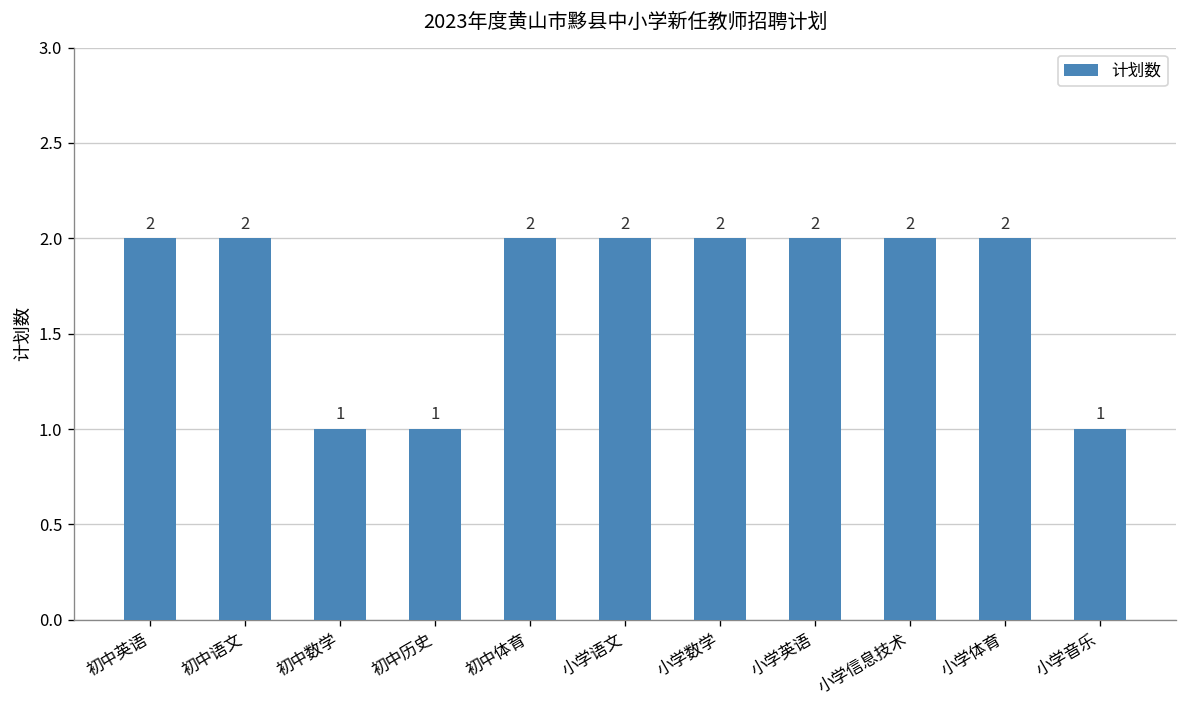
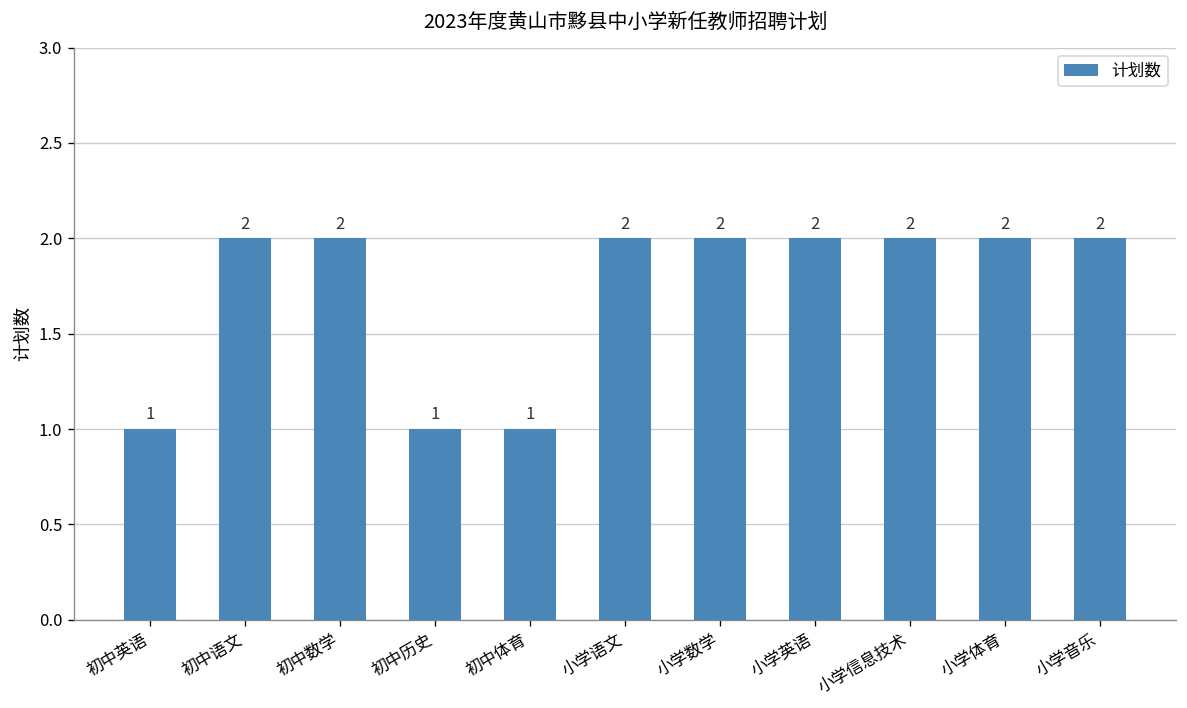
初中英语: 2 -> 1
初中数学: 1 -> 2
初中体育: 2 -> 1
小学音乐: 1 -> 2
